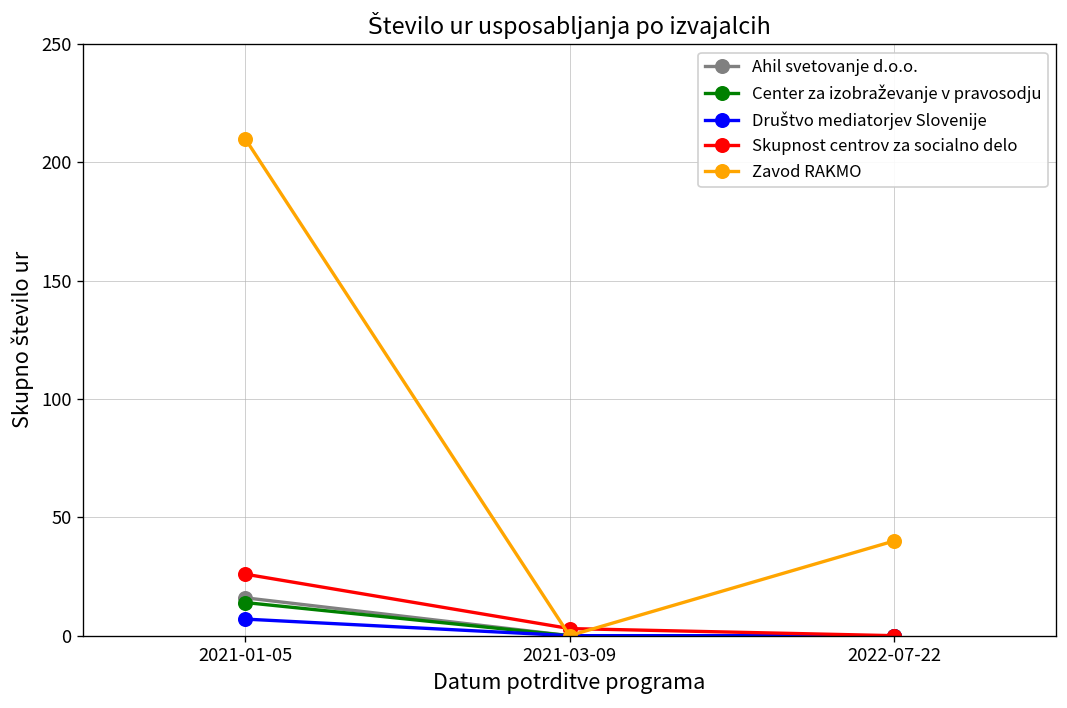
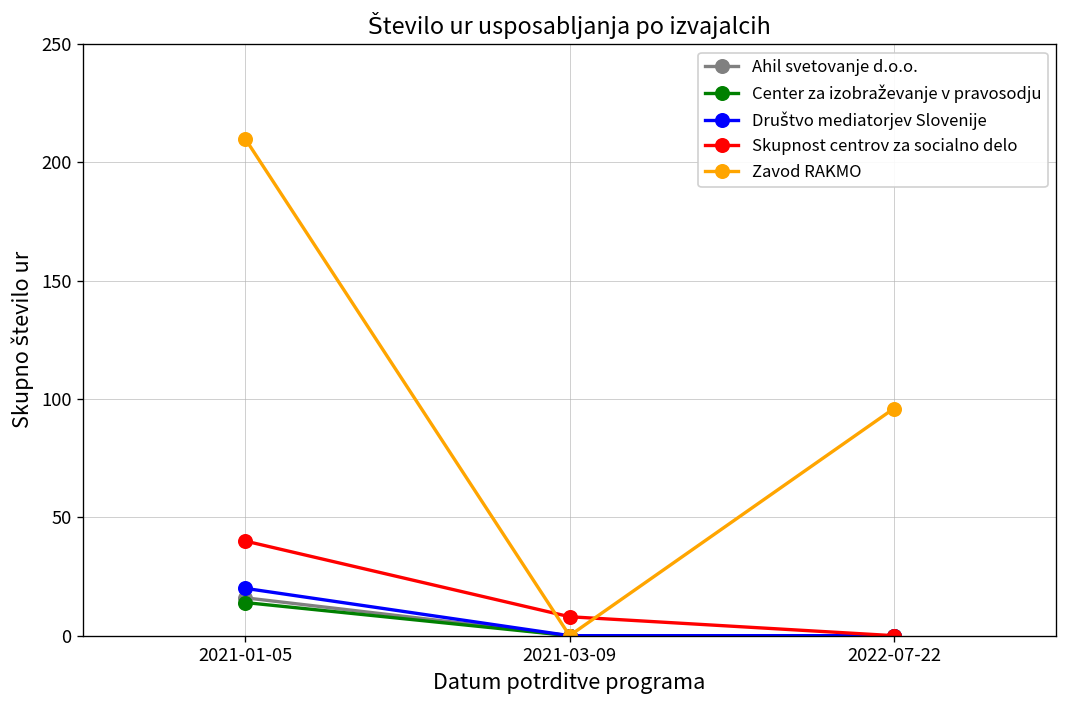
Društvo mediatorjev Slovenije, 2021-01-05: 7 -> 20
Skupnost centrov za socialno delo, 2021-01-05: 26 -> 40
Skupnost centrov za socialno delo, 2021-03-09: 3 -> 8
Zavod RAKMO, 2022-07-22: 40 -> 96
